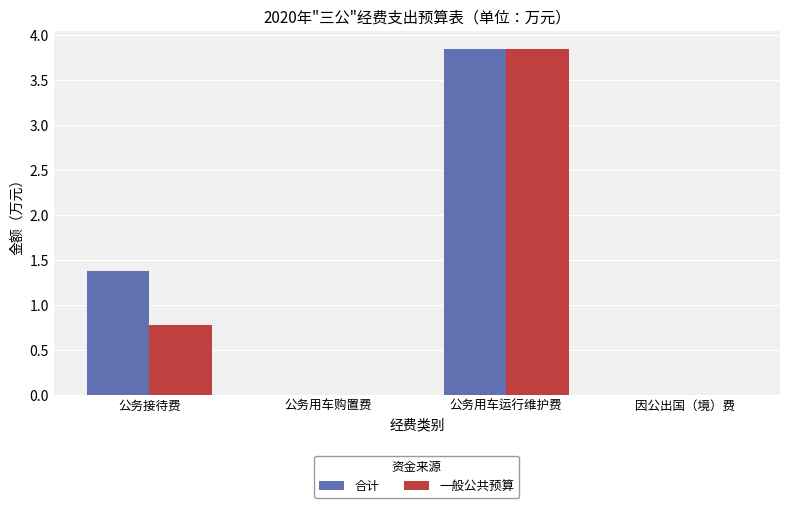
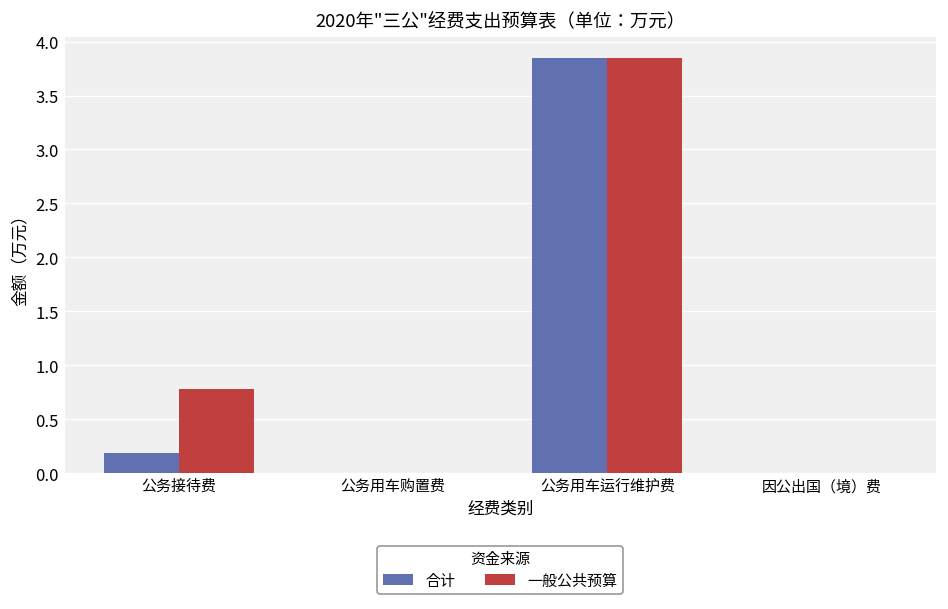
合计, 公务接待费: 1.4 -> 0.2
